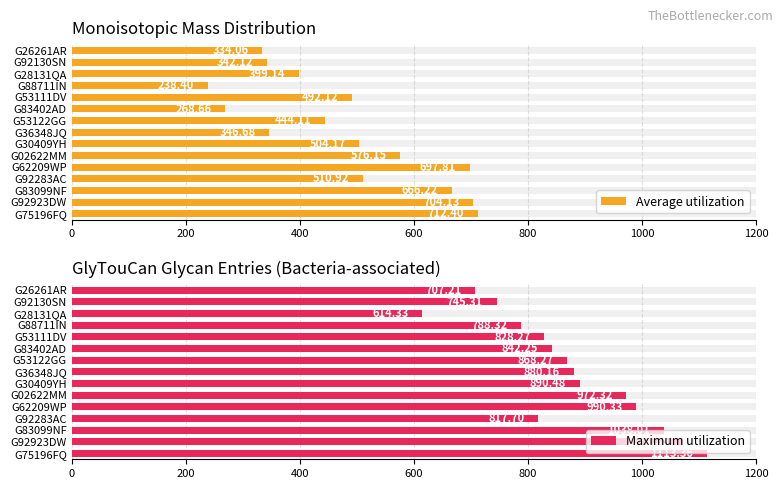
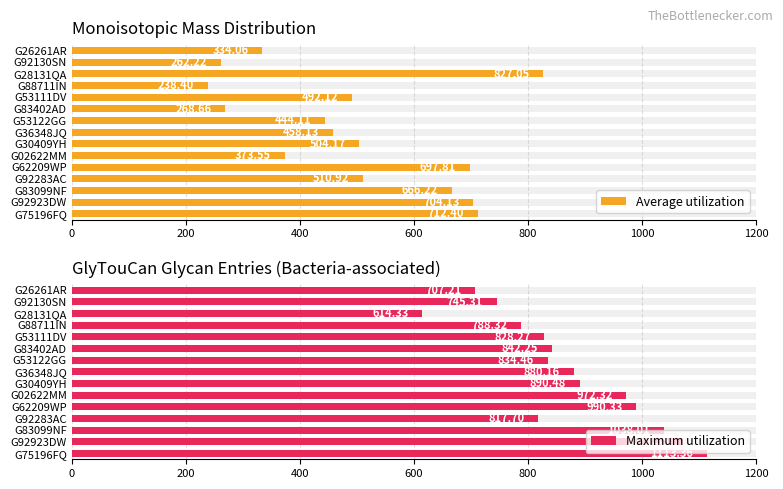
Monoisotopic Mass Distribution, Average utilization, G92130SN: 340 -> 260
Monoisotopic Mass Distribution, Average utilization, G28131QA: 400 -> 830
Monoisotopic Mass Distribution, Average utilization, G36348JQ: 350 -> 460
Monoisotopic Mass Distribution, Average utilization, G02622MM: 580 -> 370
GlyTouCan Glycan Entries (Bacteria-associated), Maximum utilization, G53122GG: 870 -> 830
